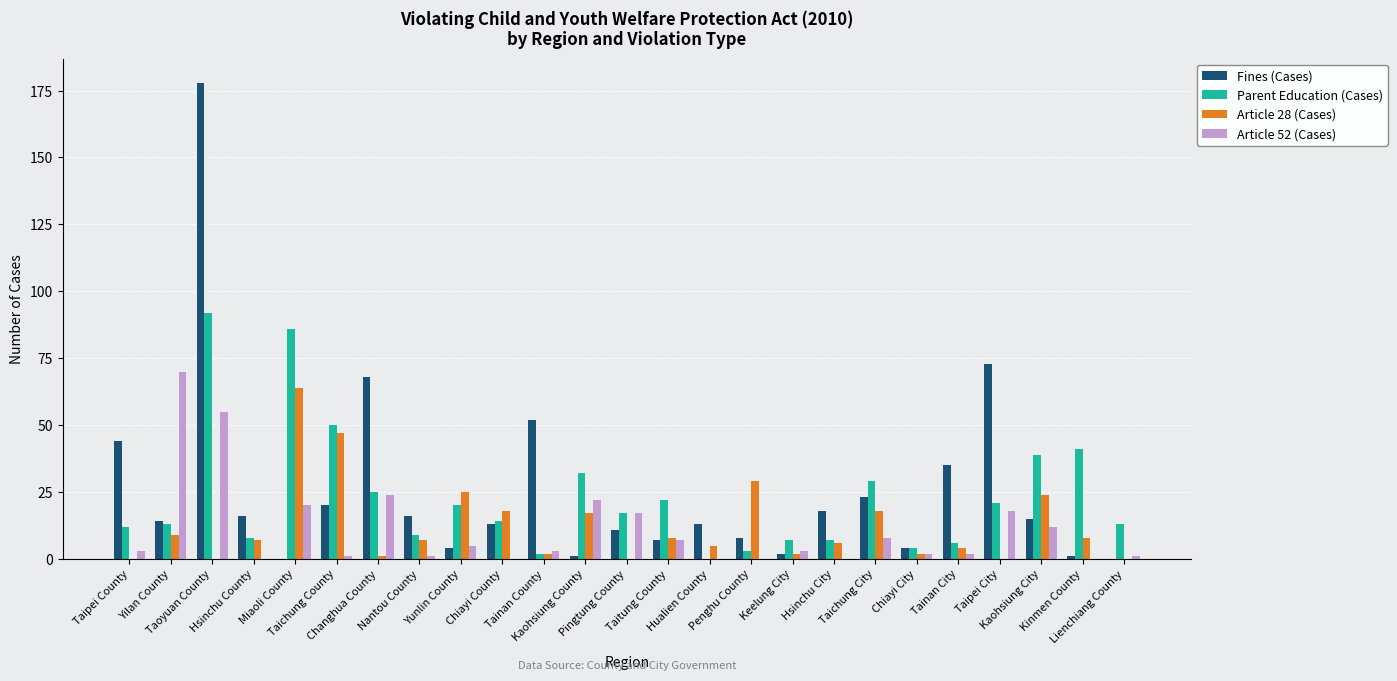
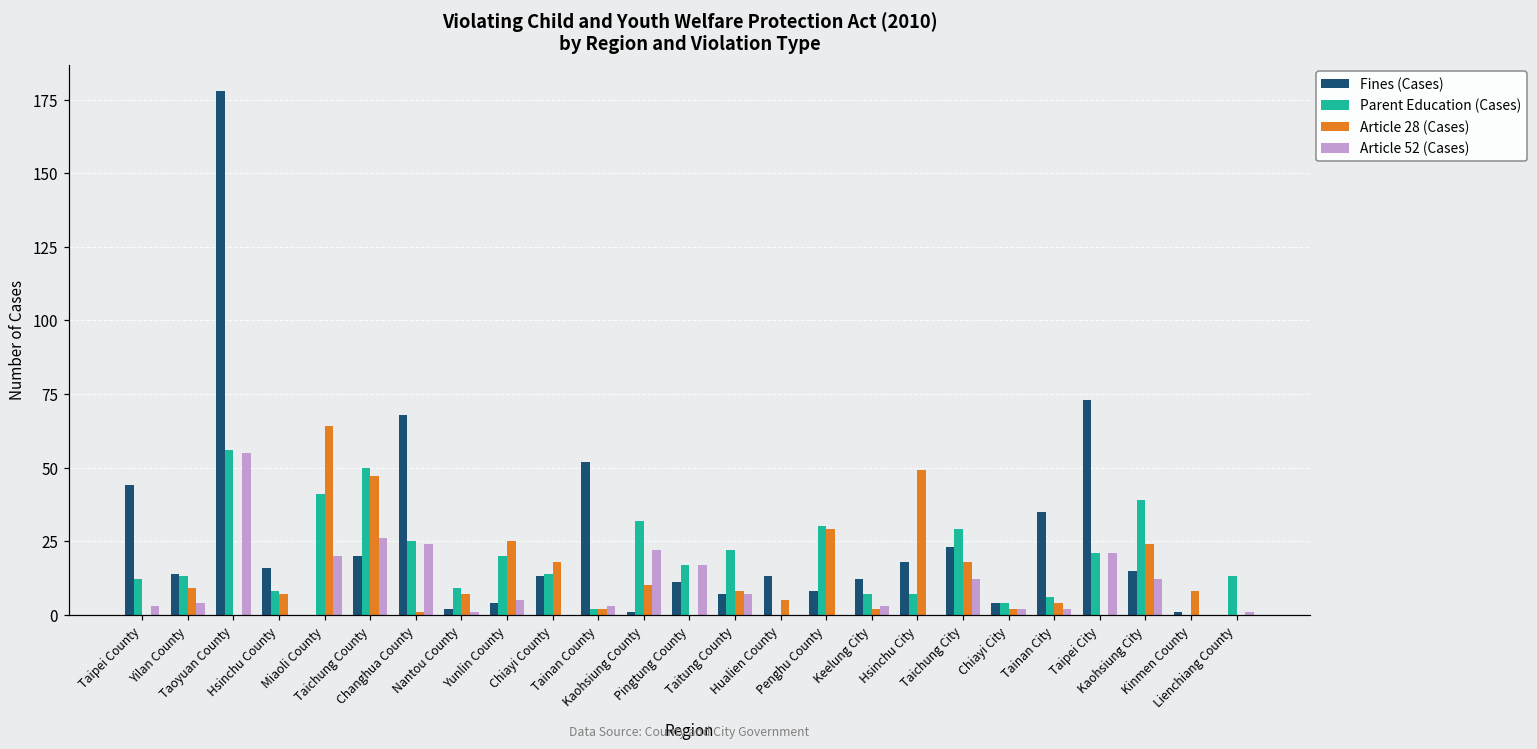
Article 52 (Cases), Yilan County: 70 -> 4
Parent Education (Cases), Taoyuan County: 92 -> 56
Parent Education (Cases), Miaoli County: 86 -> 41
Article 52 (Cases), Taichung County: 1 -> 26
Fines (Cases), Nantou County: 16 -> 2
Article 28 (Cases), Kaohsiung County: 17 -> 10
Parent Education (Cases), Penghu County: 3 -> 30
Fines (Cases), Keelung City: 2 -> 12
Article 28 (Cases), Hsinchu City: 6 -> 49
Article 52 (Cases), Taichung City: 8 -> 12
Article 52 (Cases), Taipei City: 18 -> 21
Parent Education (Cases), Kinmen County: 41 -> 0
